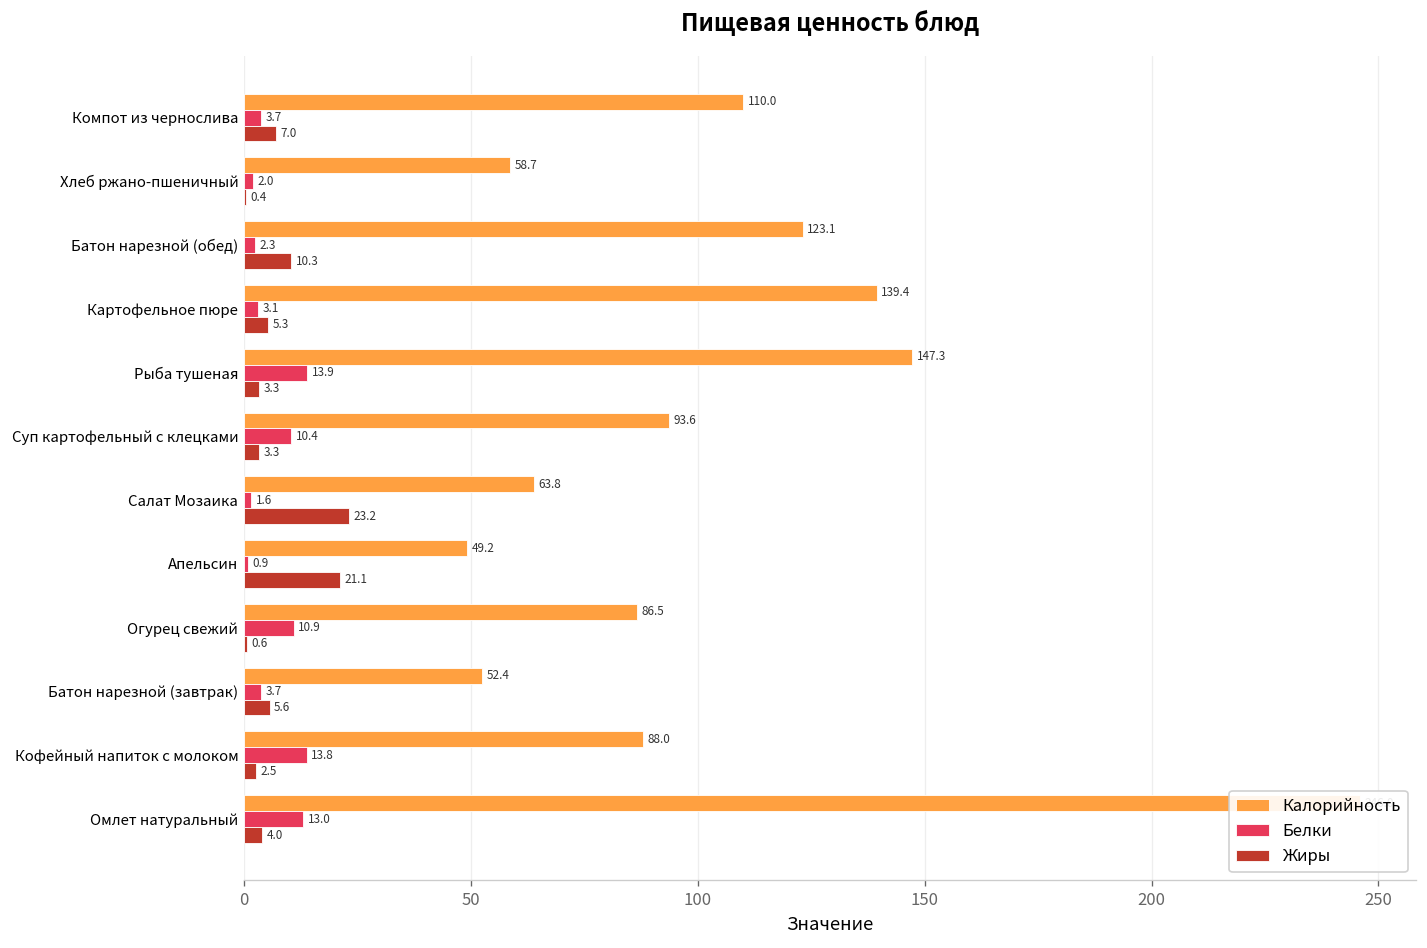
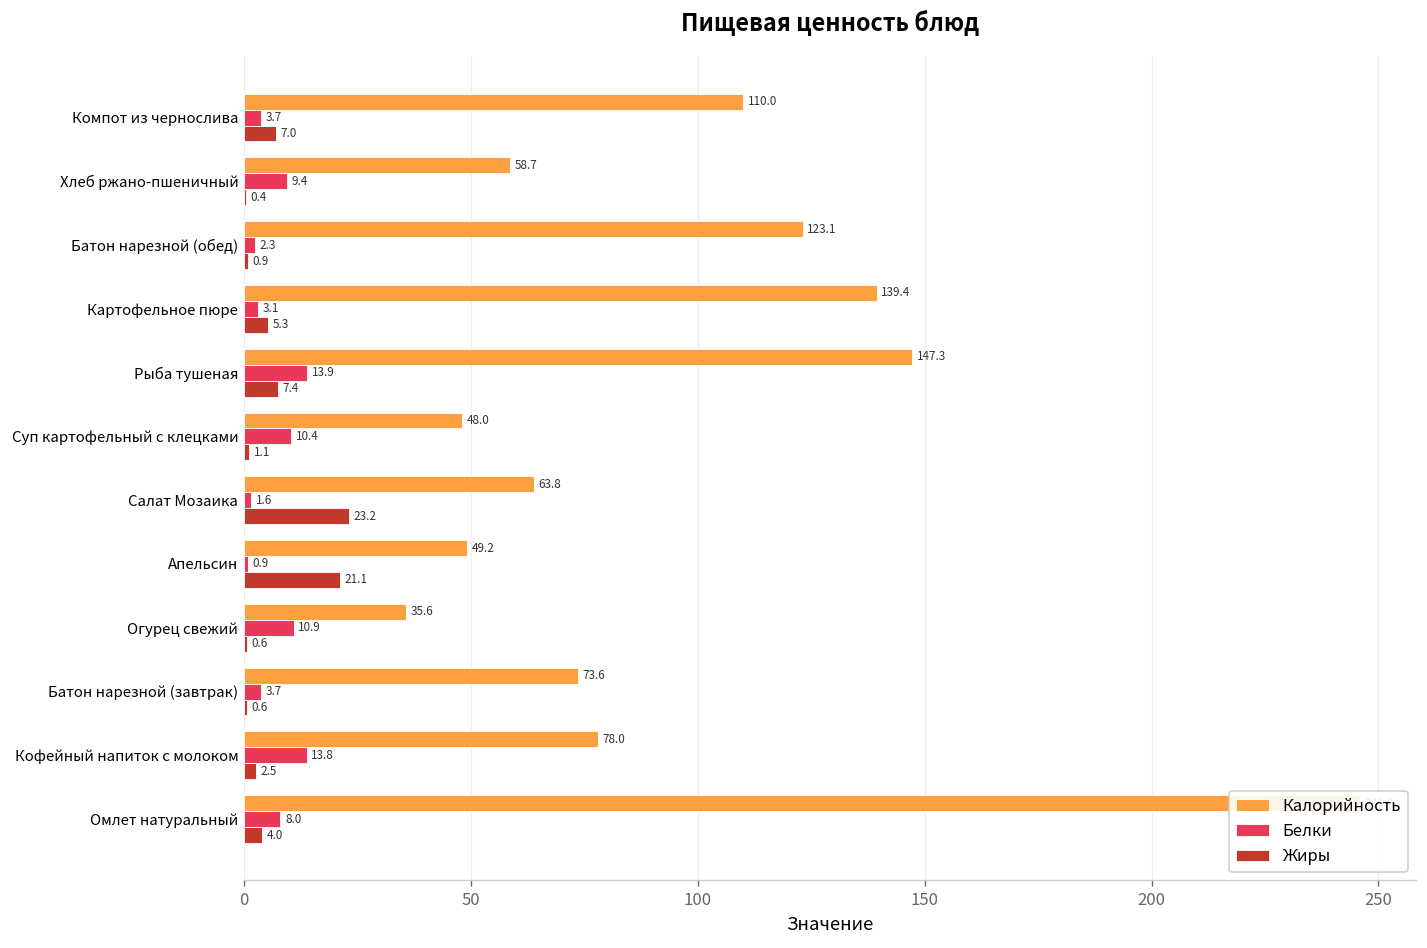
Белки, Хлеб ржано-пшеничный: 2.0 -> 9.4
Жиры, Батон нарезной (обед): 10.3 -> 0.9
Жиры, Рыба тушеная: 3.3 -> 7.4
Калорийность, Суп картофельный с клецками: 93.6 -> 48.0
Жиры, Суп картофельный с клецками: 3.3 -> 1.1
Калорийность, Огурец свежий: 86.5 -> 35.6
Калорийность, Батон нарезной (завтрак): 52.4 -> 73.6
Жиры, Батон нарезной (завтрак): 5.6 -> 0.6
Калорийность, Кофейный напиток с молоком: 88.0 -> 78.0
Белки, Омлет натуральный: 13.0 -> 8.0
